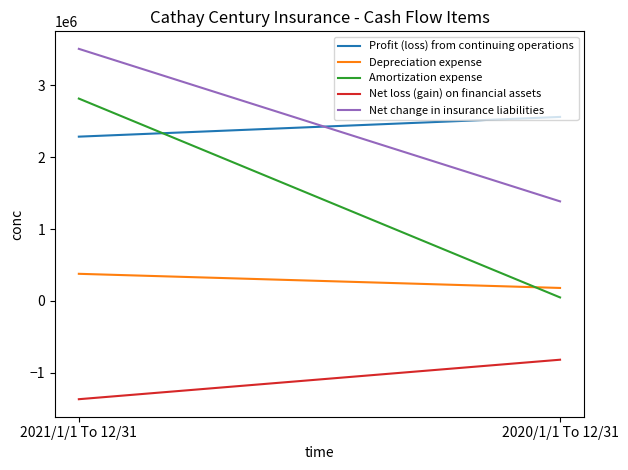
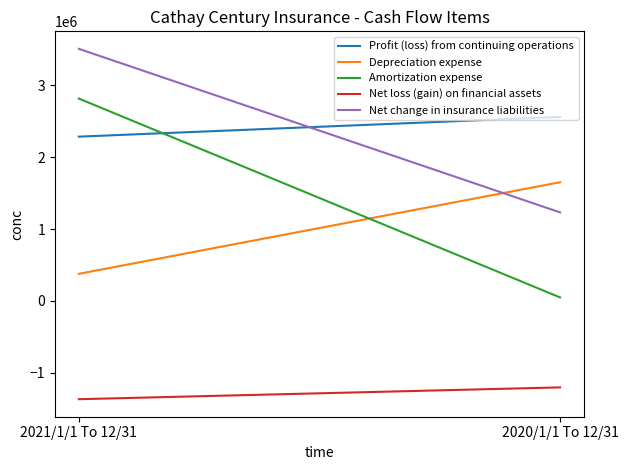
Depreciation expense, 2020/1/1 To 12/31: 200000 -> 1700000
Net loss (gain) on financial assets, 2020/1/1 To 12/31: -800000 -> -1200000
Net change in insurance liabilities, 2020/1/1 To 12/31: 1400000 -> 1200000
